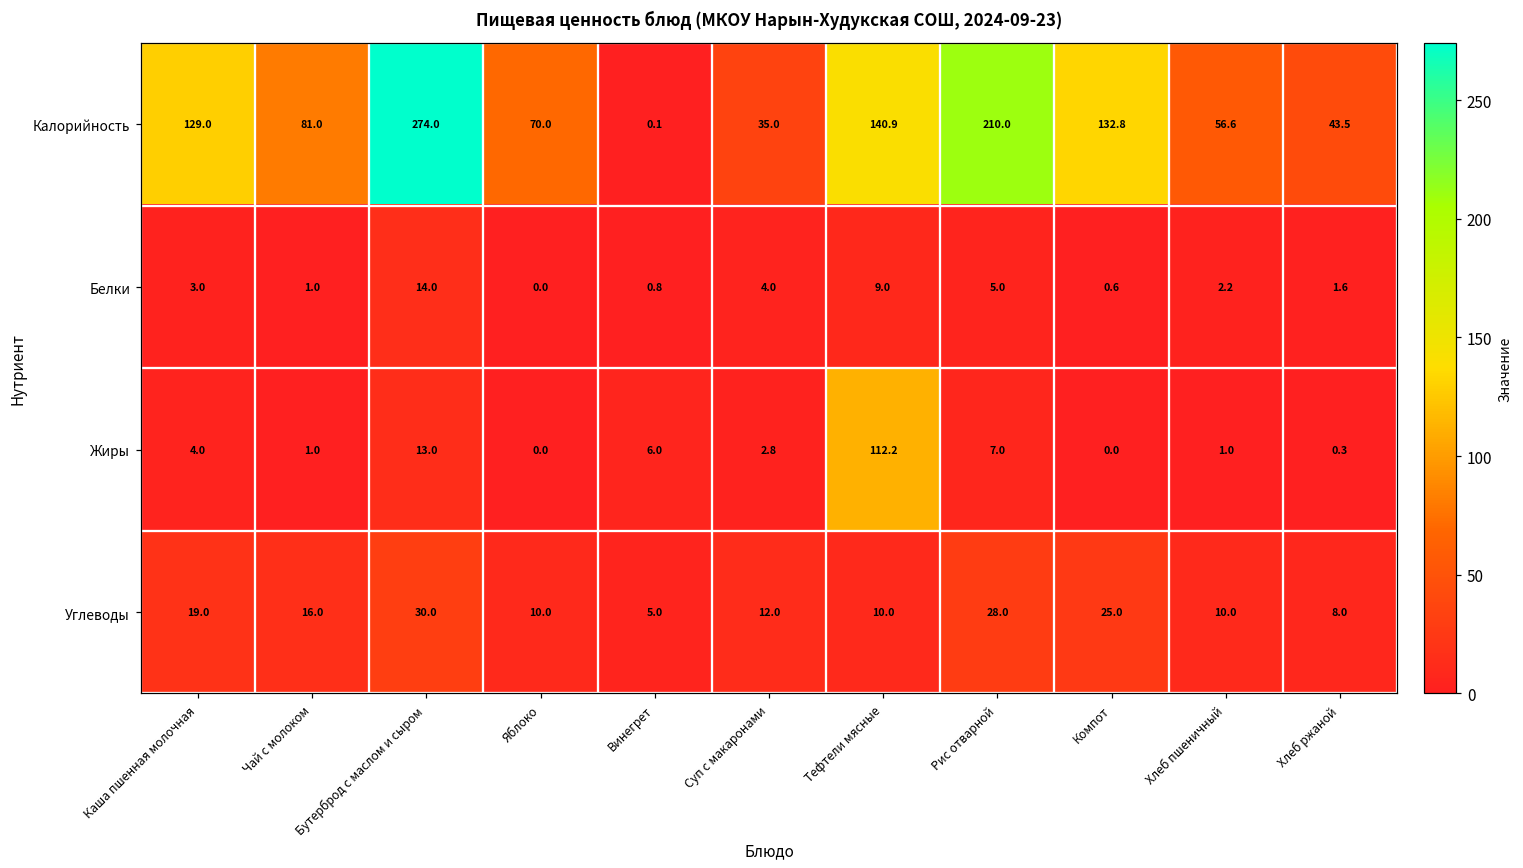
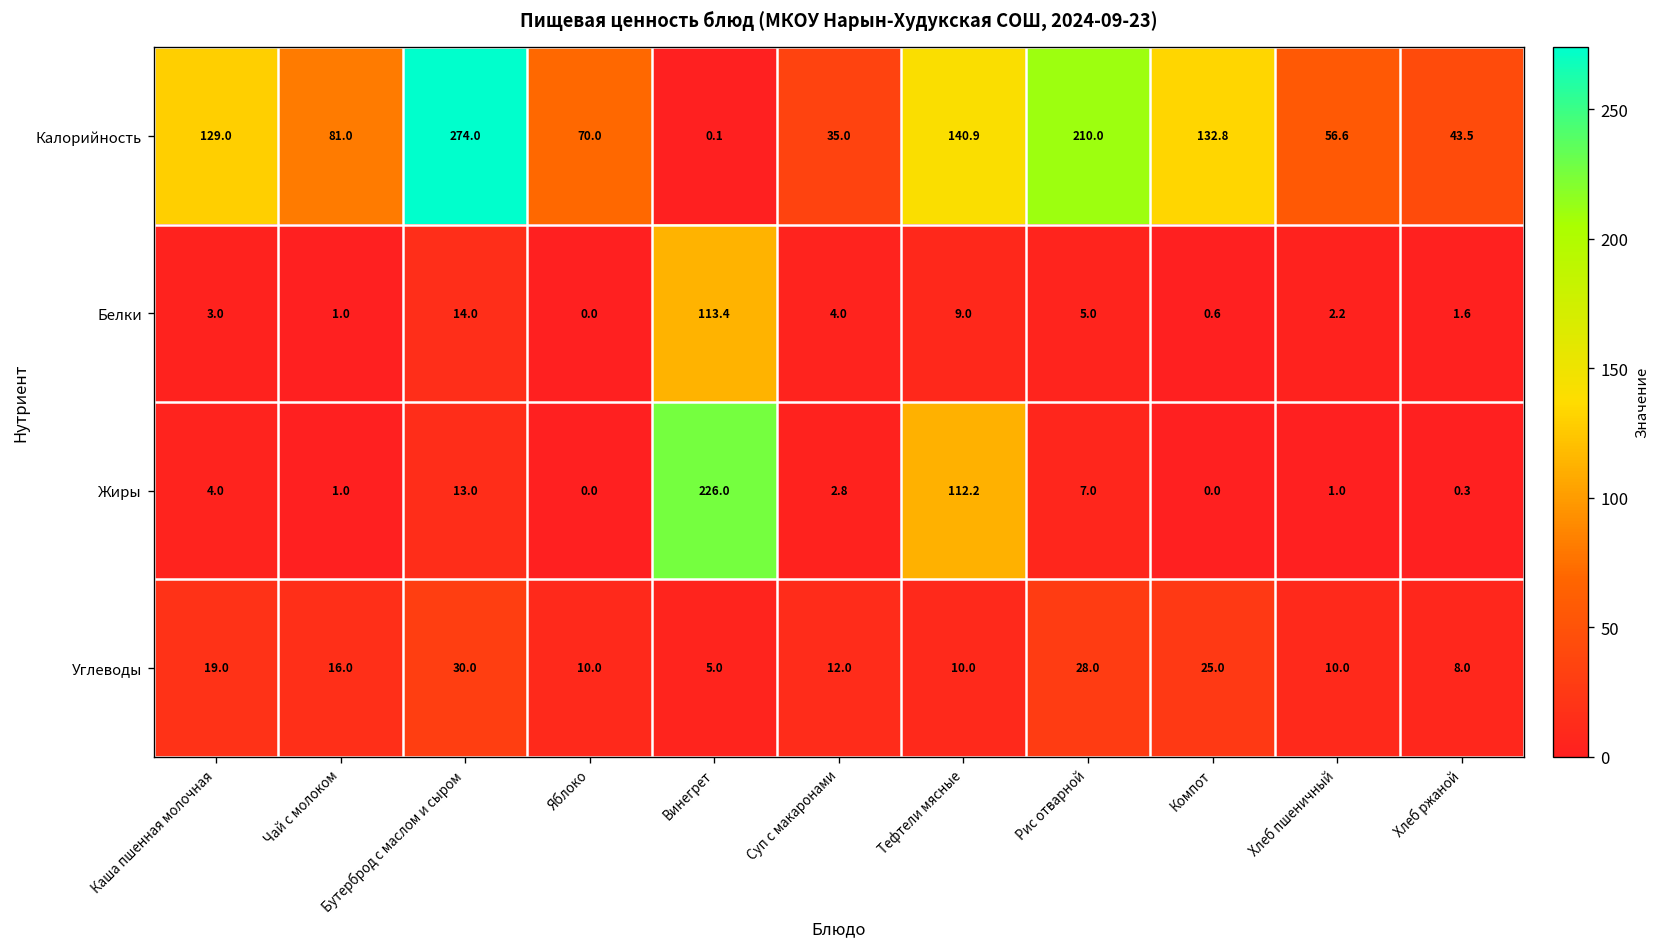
Белки, Винегрет: 0.8 -> 113.4
Жиры, Винегрет: 6.0 -> 226.0
